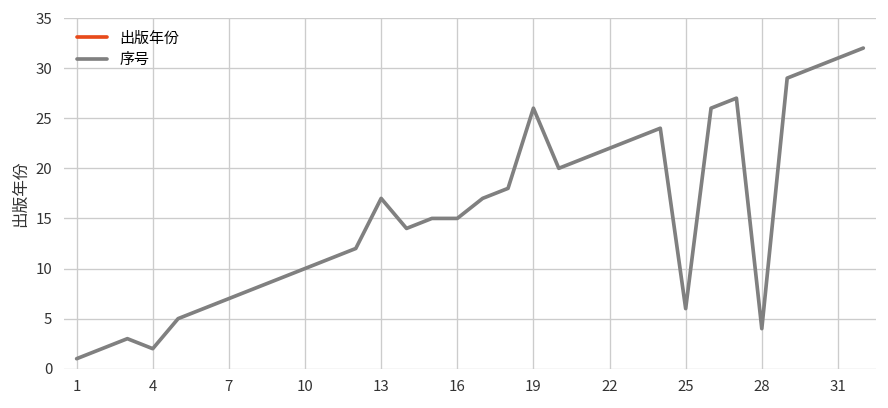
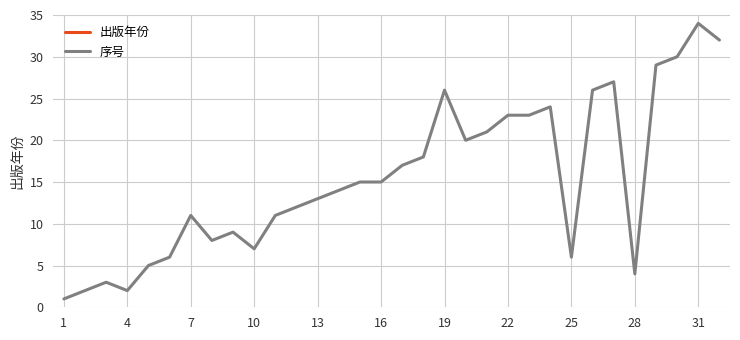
序号, 7: 7 -> 11
序号, 10: 10 -> 7
序号, 13: 17 -> 13
序号, 22: 22 -> 23
序号, 31: 31 -> 34
